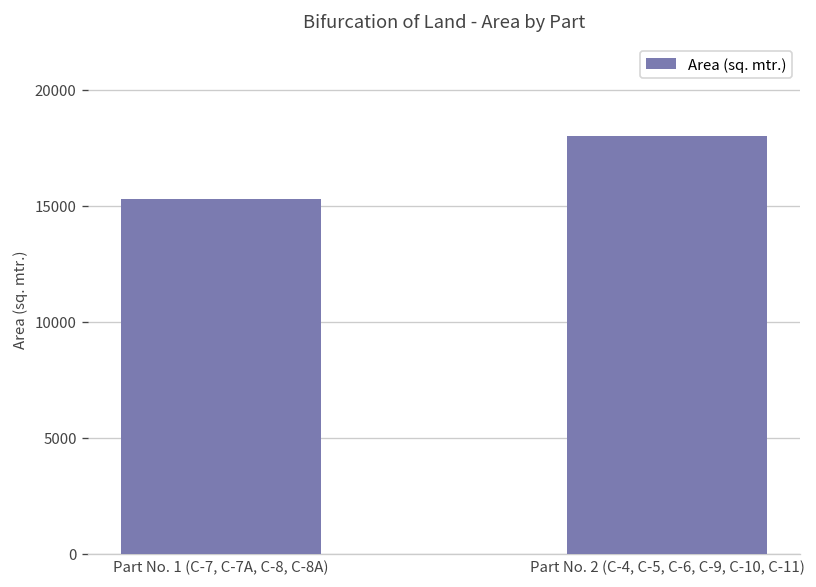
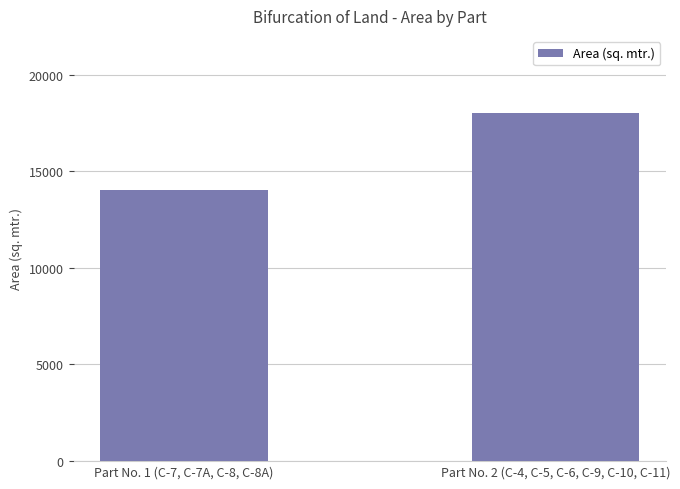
Part No. 1 (C-7, C-7A, C-8, C-8A): 15300 -> 14000
